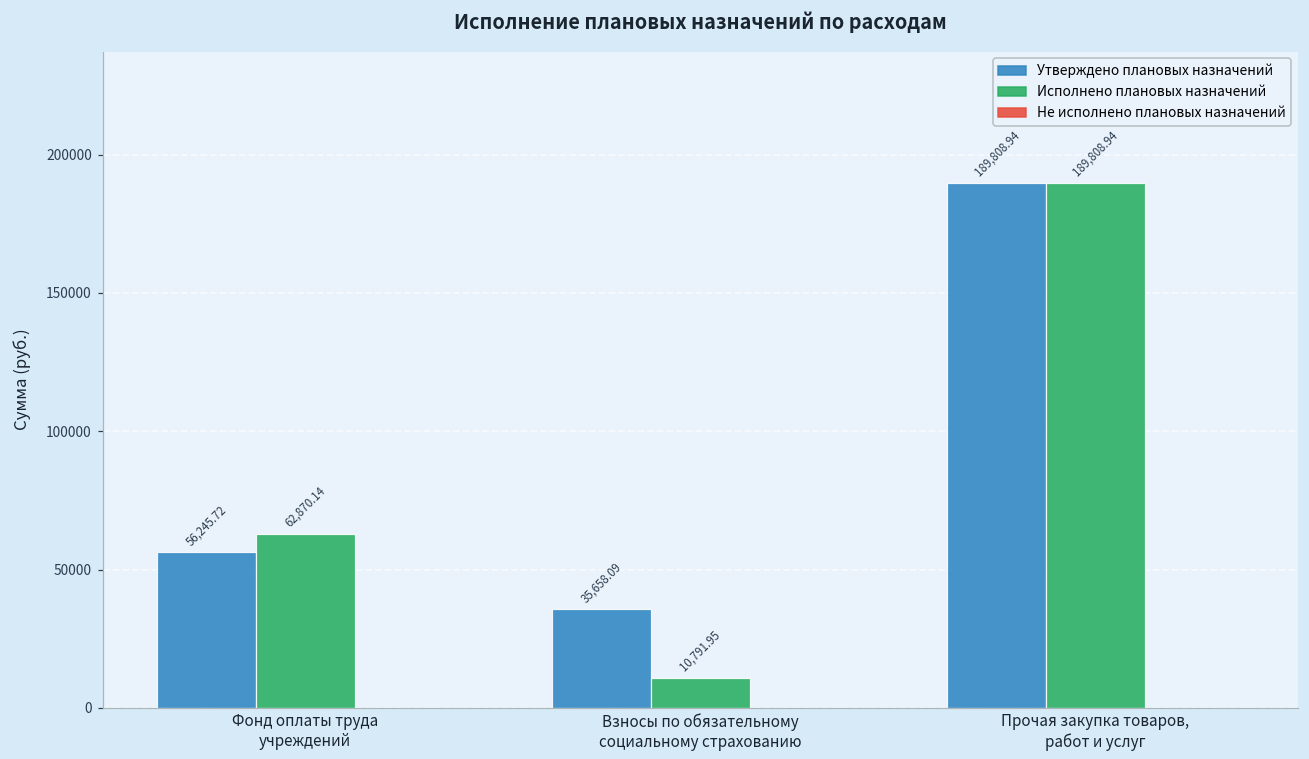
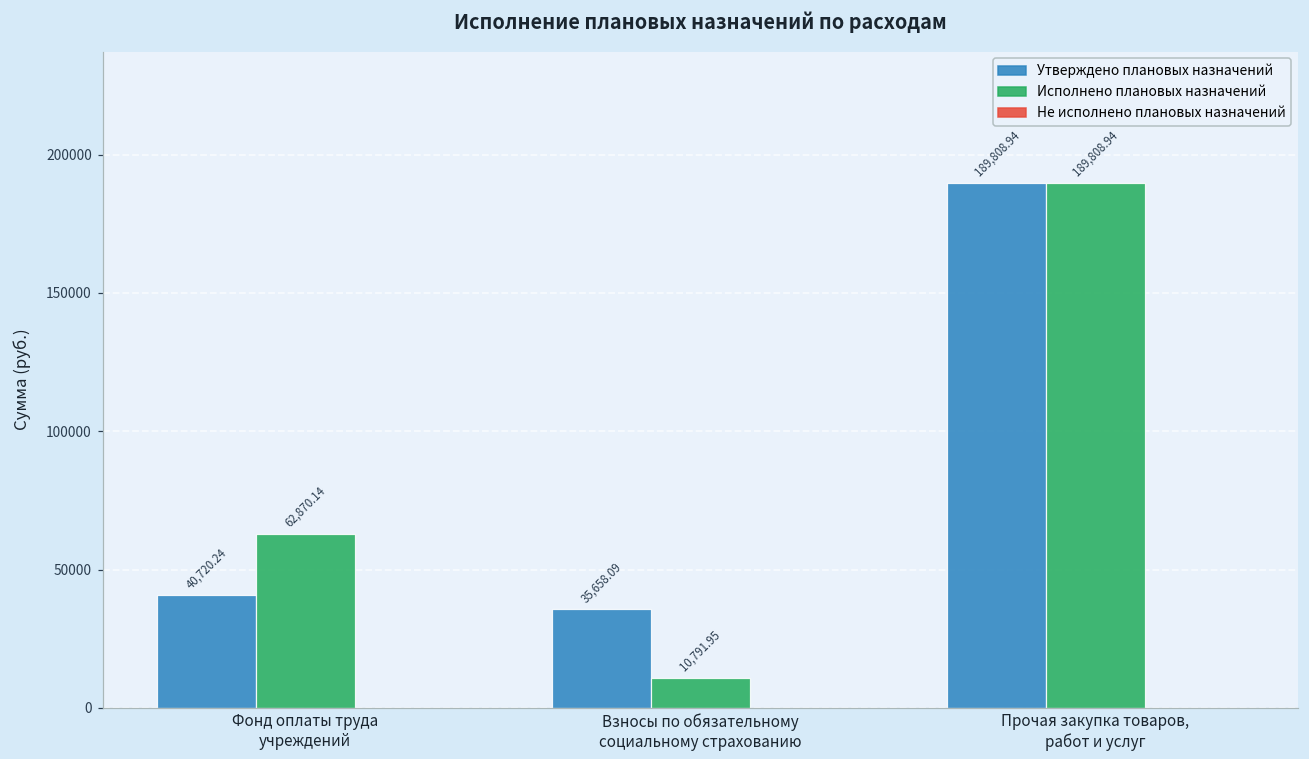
Утверждено плановых назначений, Фонд оплаты труда учреждений: 56,245.72 -> 40,720.24
